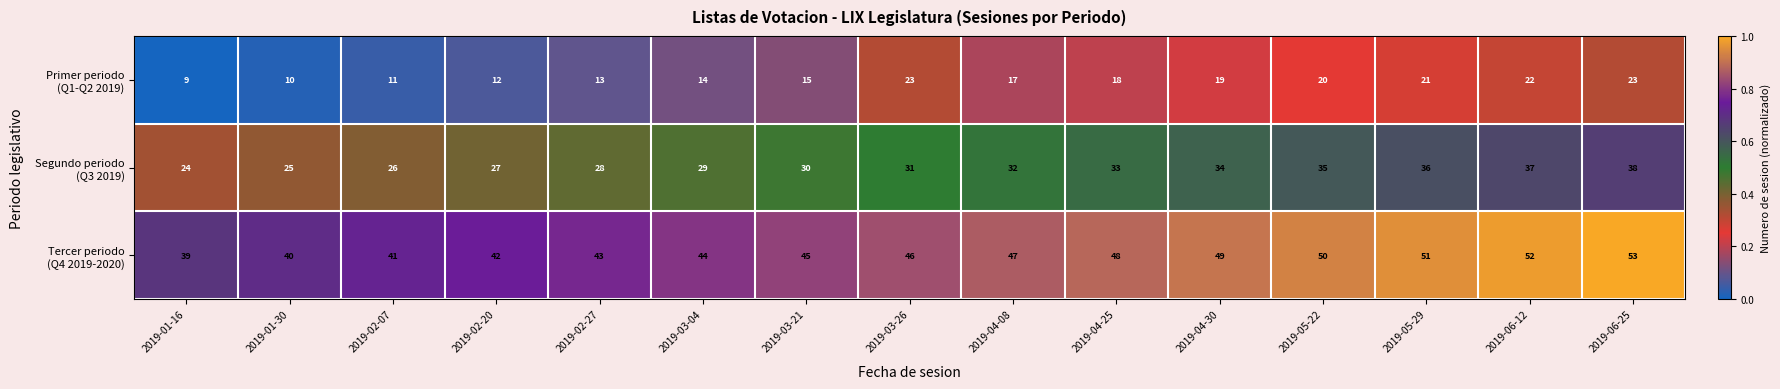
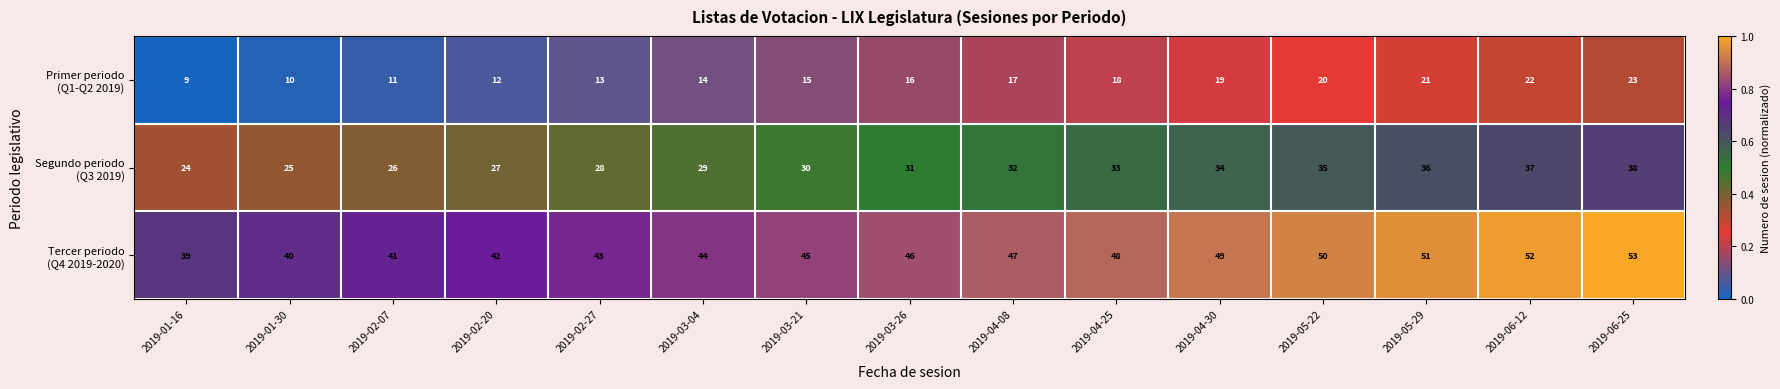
Primer periodo (Q1-Q2 2019), 2019-03-26: 23 -> 16
